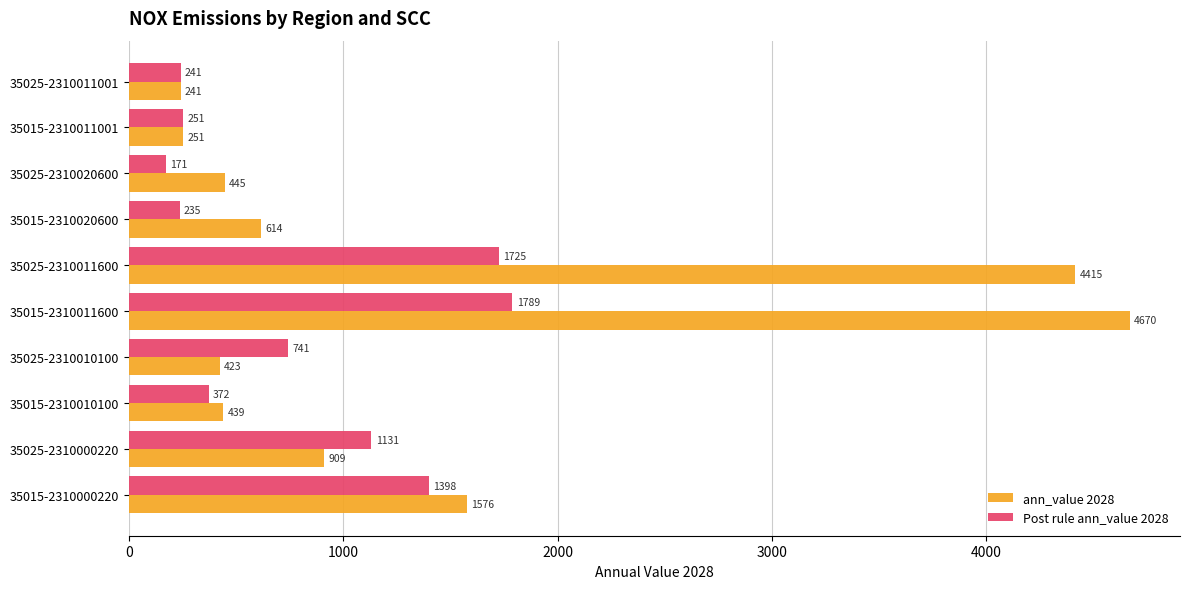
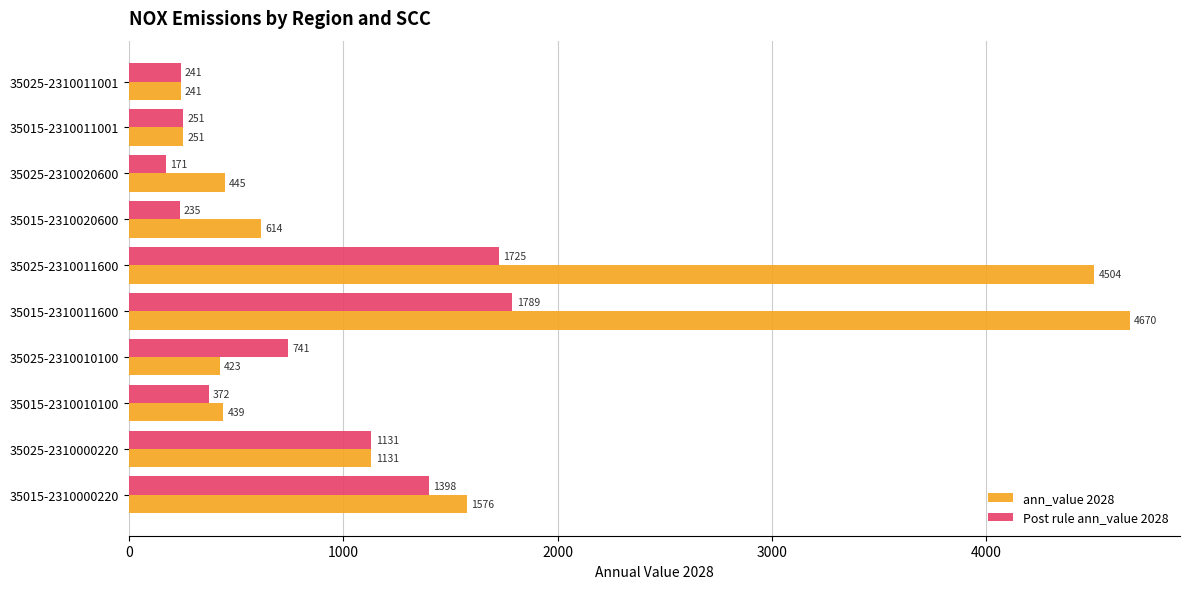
ann_value 2028, 35025-2310011600: 4415 -> 4504
ann_value 2028, 35025-2310000220: 909 -> 1131
